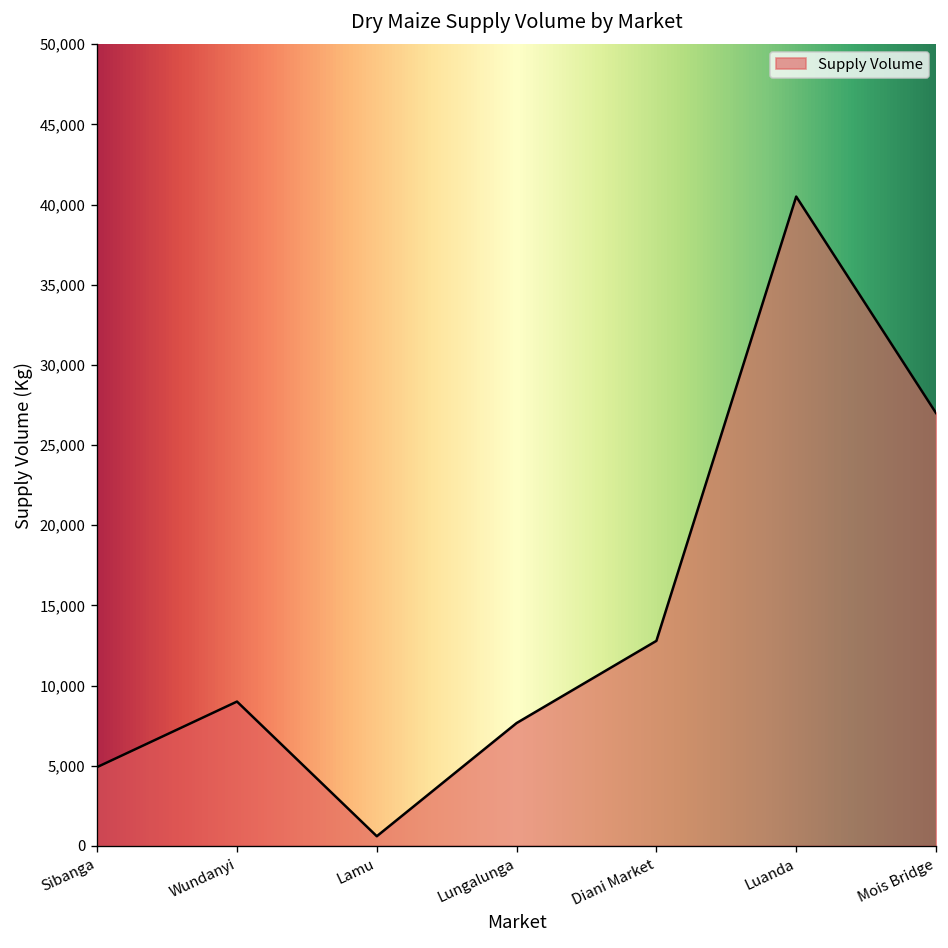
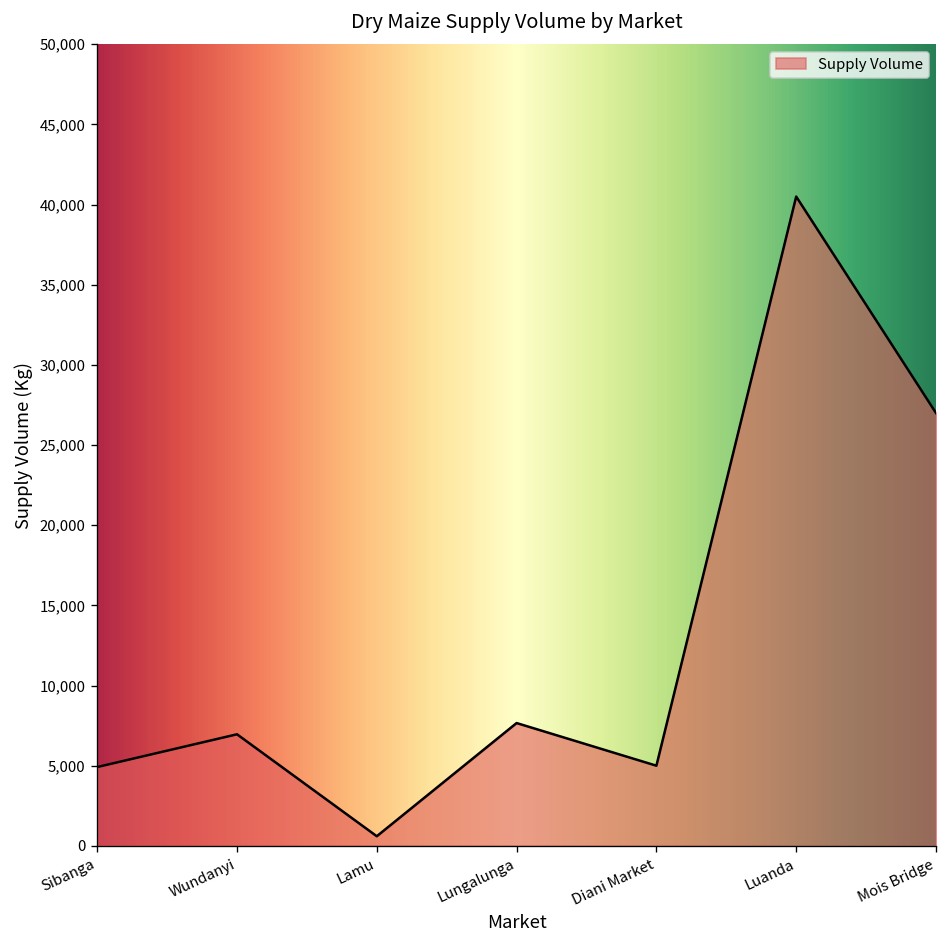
Wundanyi: 9,000 -> 7,000
Diani Market: 12,800 -> 5,000
